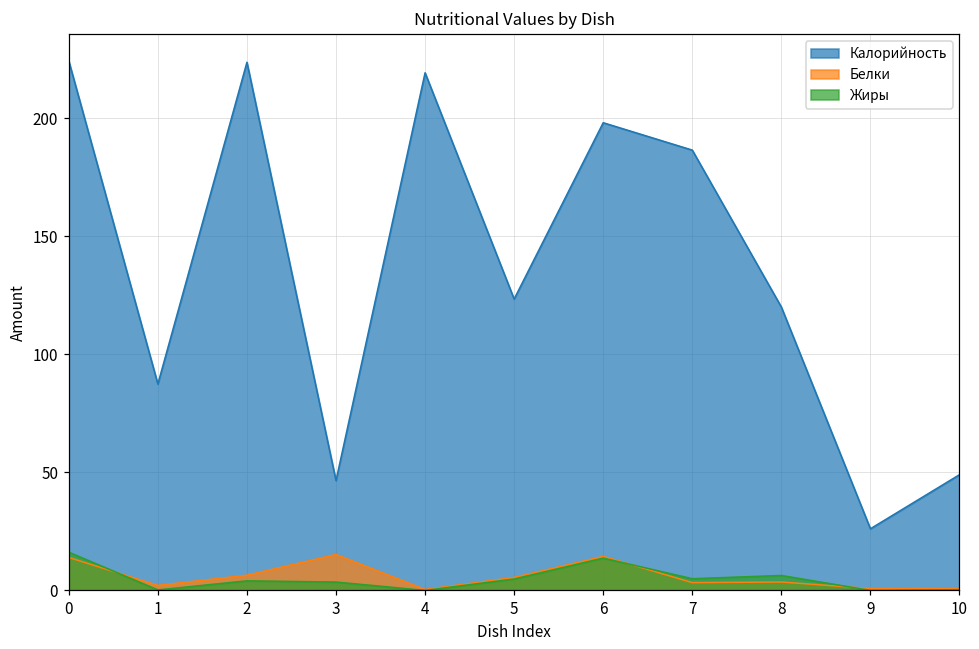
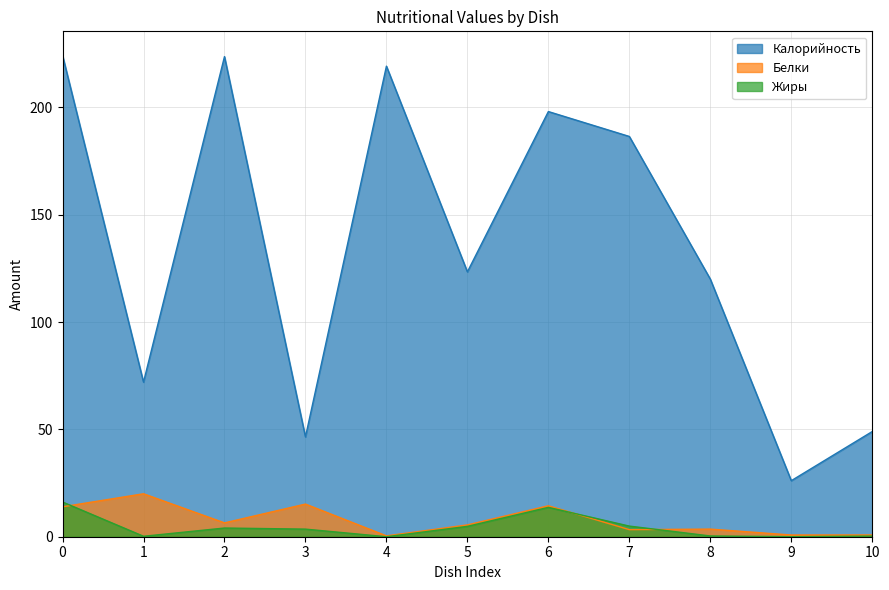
Калорийность, 1: 87 -> 72
Белки, 1: 2 -> 20
Жиры, 8: 6 -> 0
